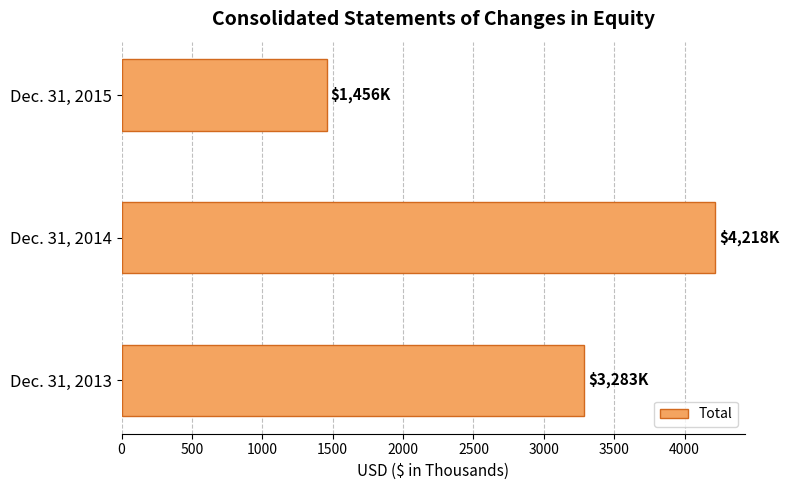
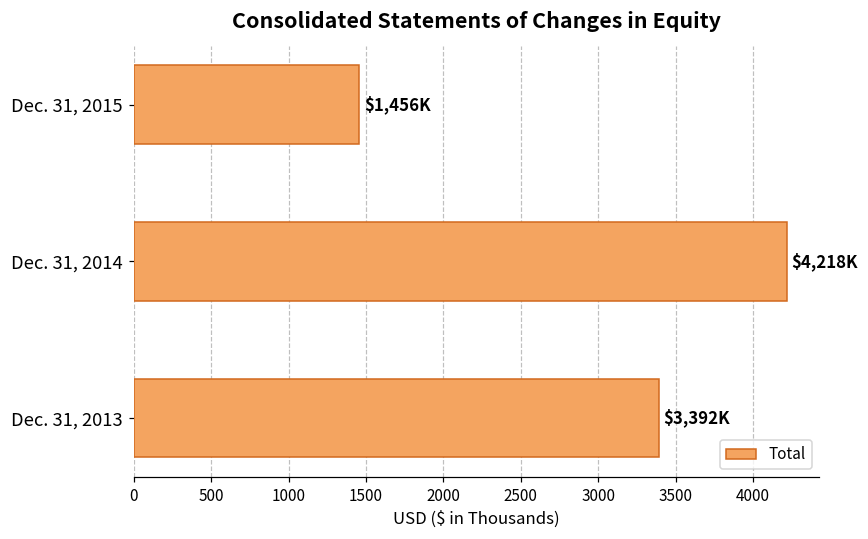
Dec. 31, 2013: $3,283K -> $3,392K
